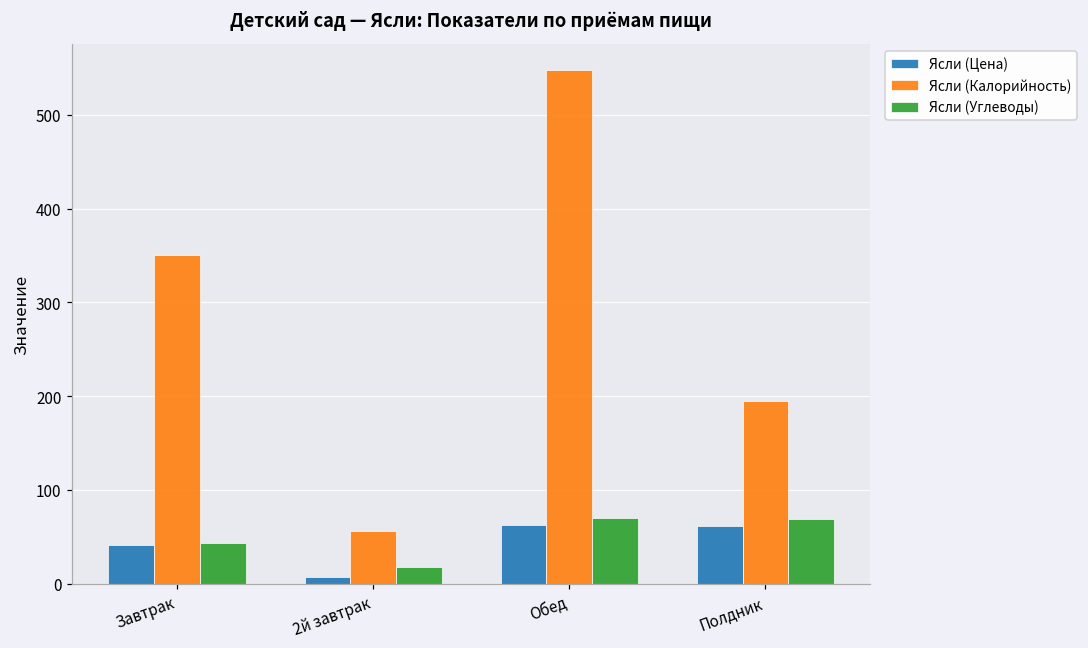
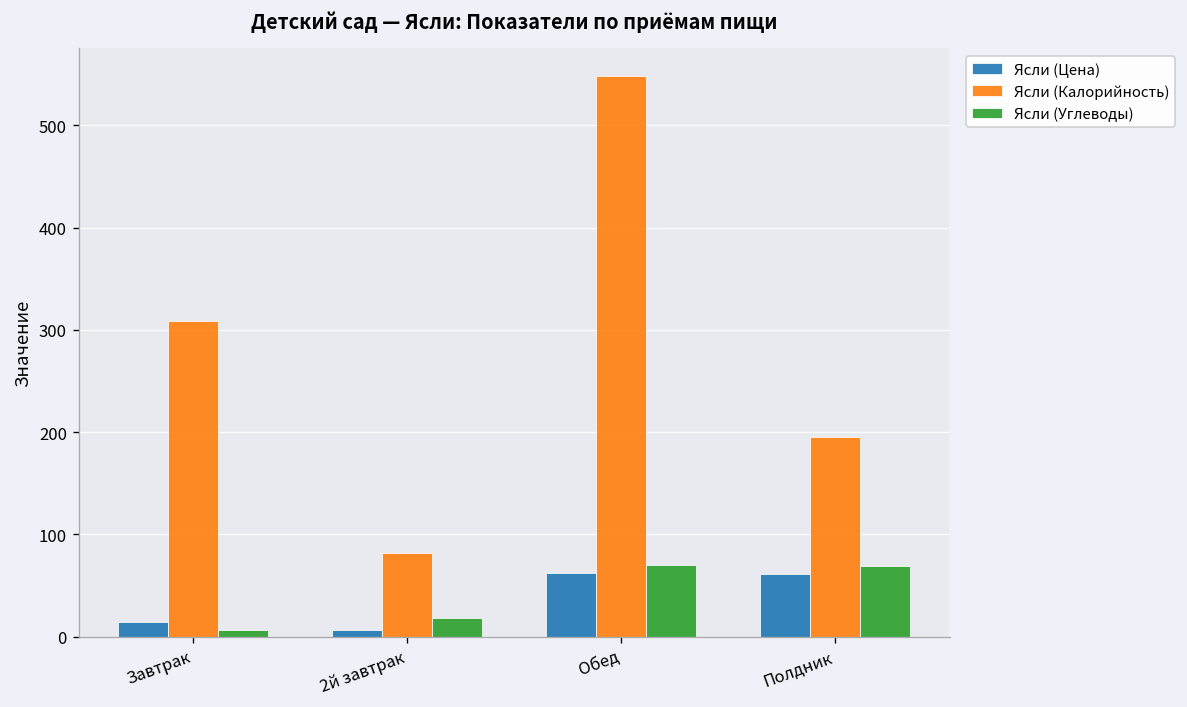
Ясли (Цена), Завтрак: 40 -> 10
Ясли (Калорийность), Завтрак: 350 -> 310
Ясли (Углеводы), Завтрак: 40 -> 10
Ясли (Калорийность), 2й завтрак: 60 -> 80
